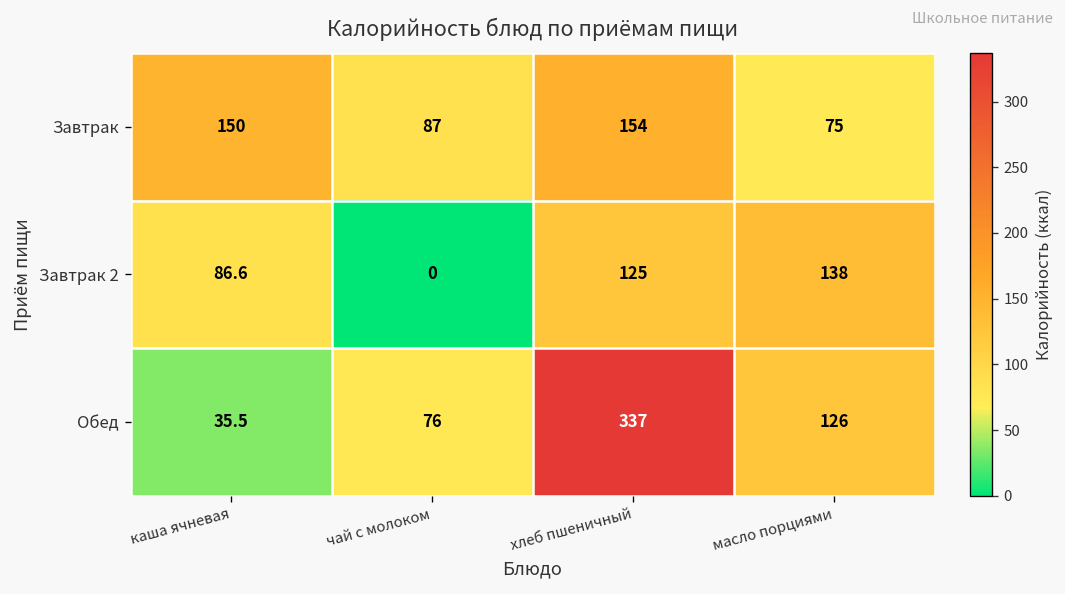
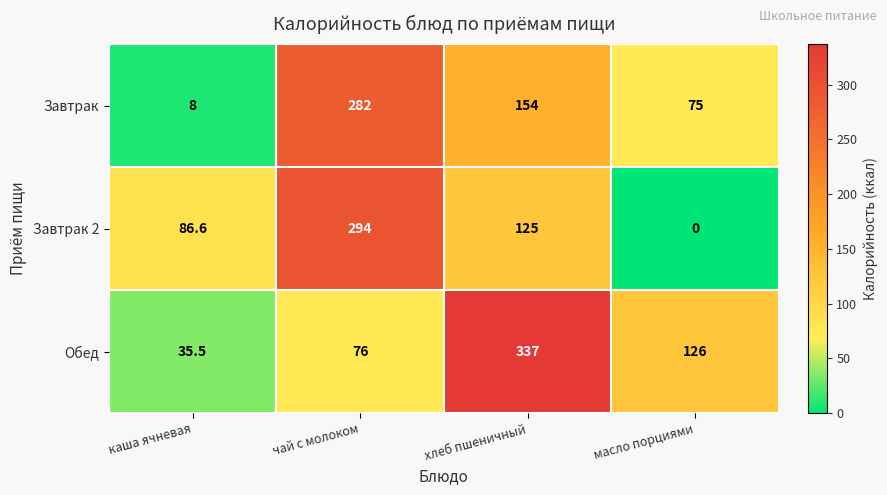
Завтрак, каша ячневая: 150 -> 8
Завтрак, чай с молоком: 87 -> 282
Завтрак 2, чай с молоком: 0 -> 294
Завтрак 2, масло порциями: 138 -> 0
